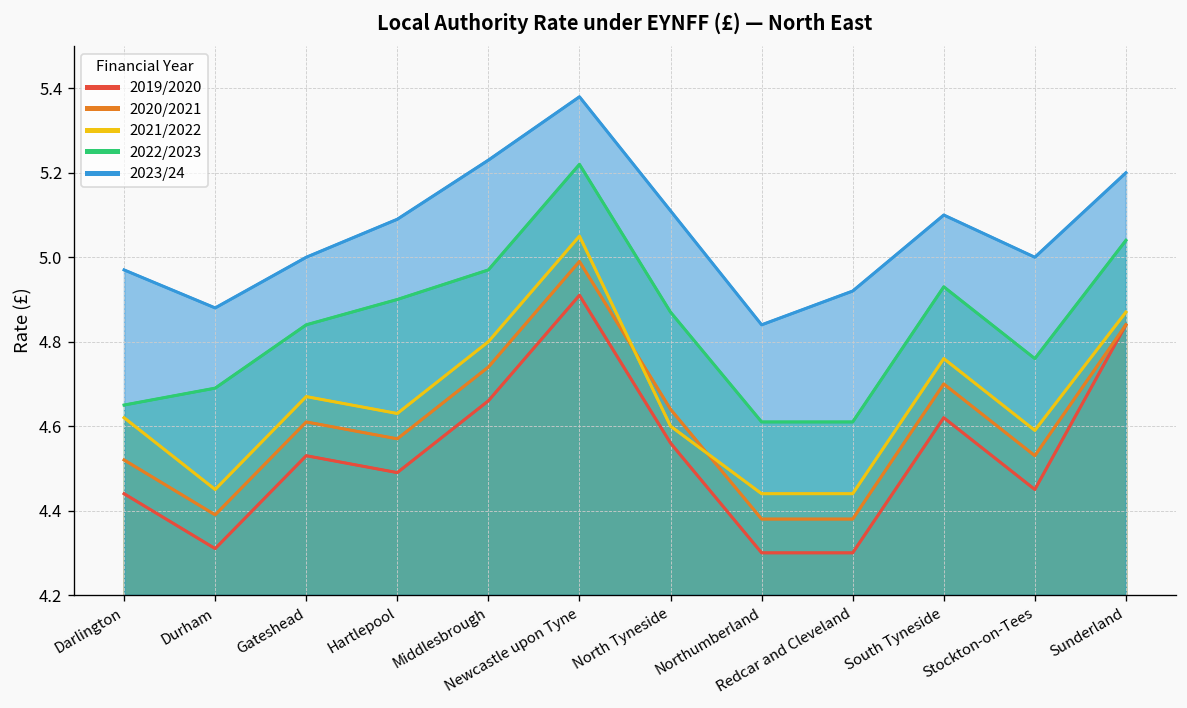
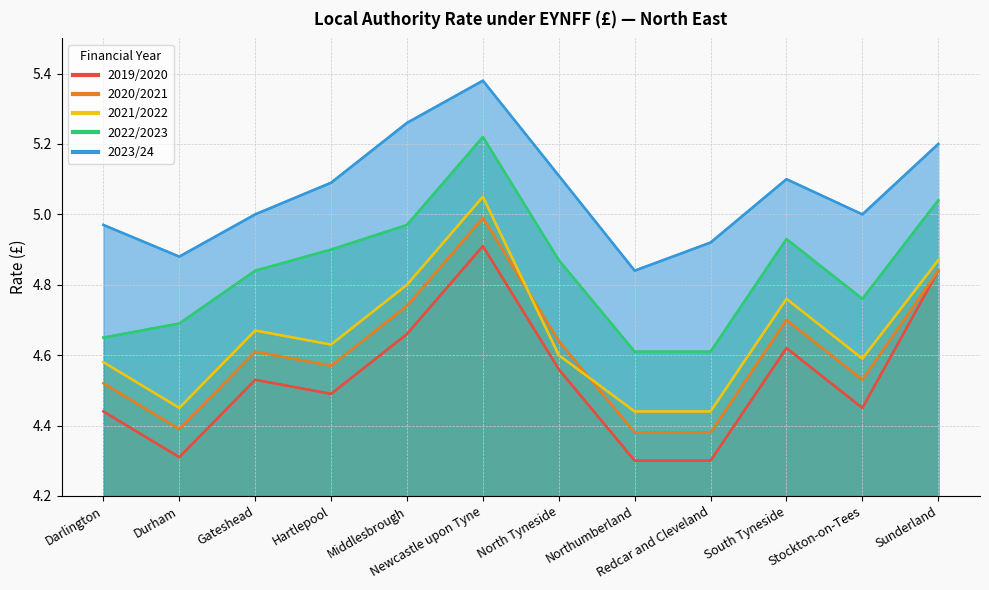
2021/2022, Darlington: 4.62 -> 4.58
2023/24, Middlesbrough: 5.23 -> 5.26
